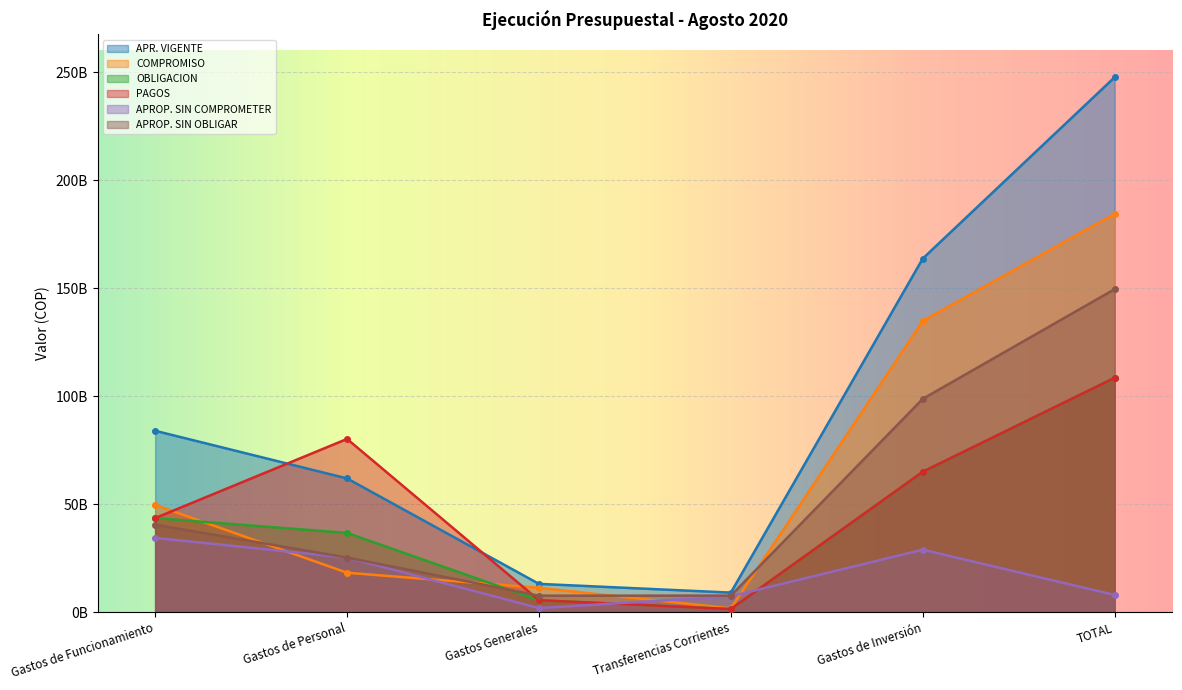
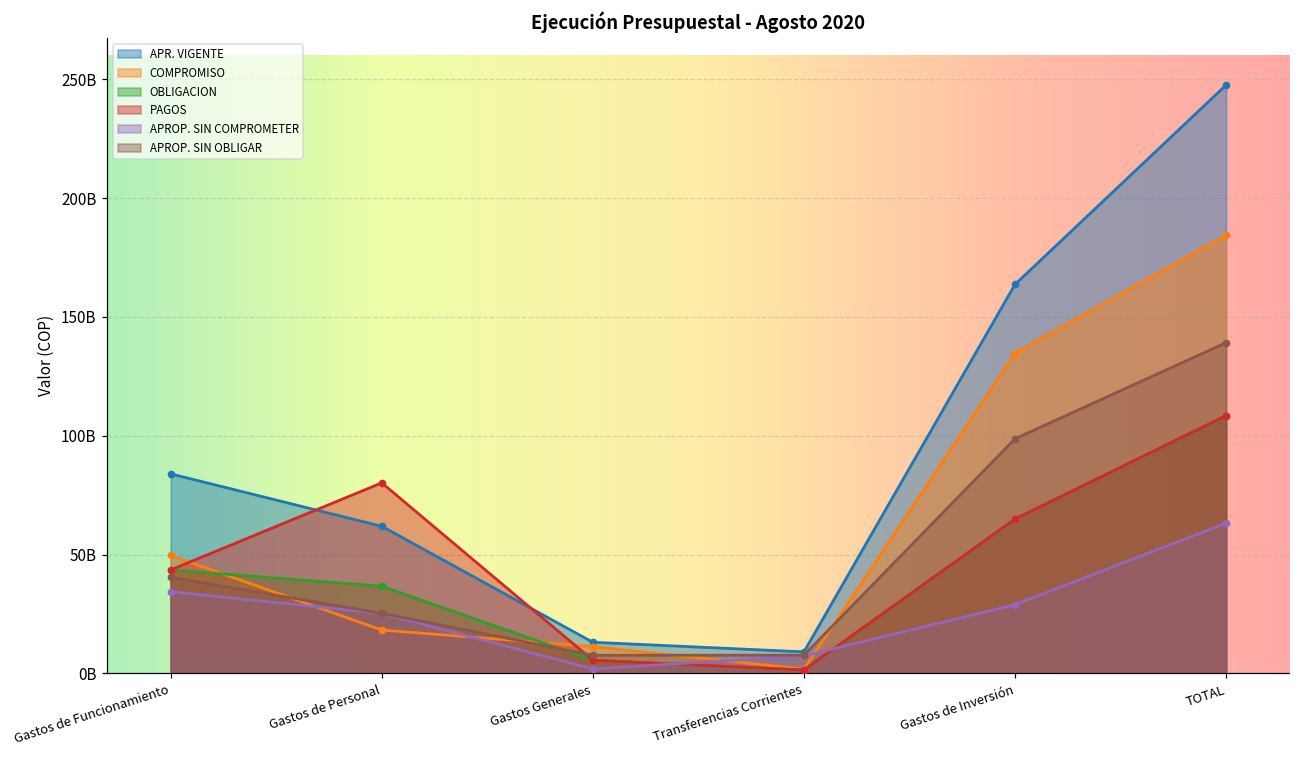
APROP. SIN COMPROMETER, TOTAL: 8000000000 -> 63000000000
APROP. SIN OBLIGAR, TOTAL: 150000000000 -> 139000000000
